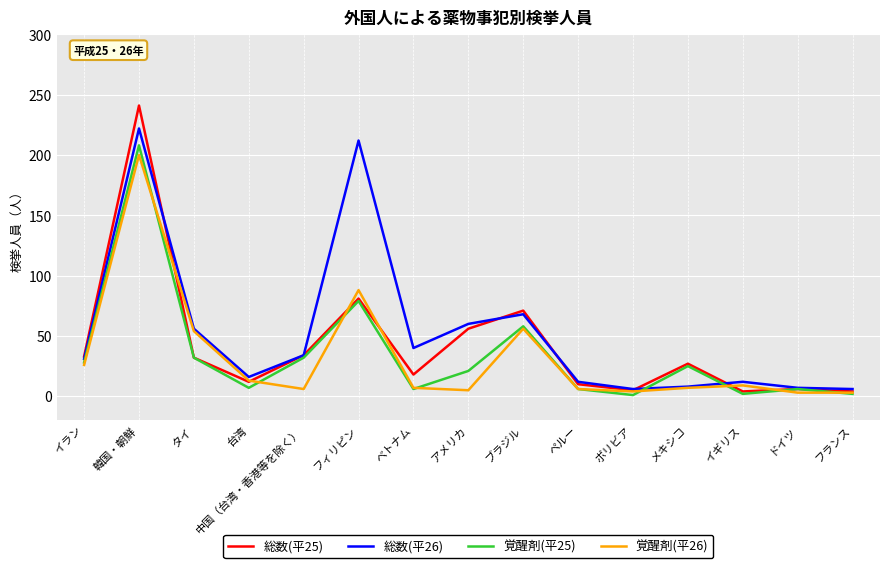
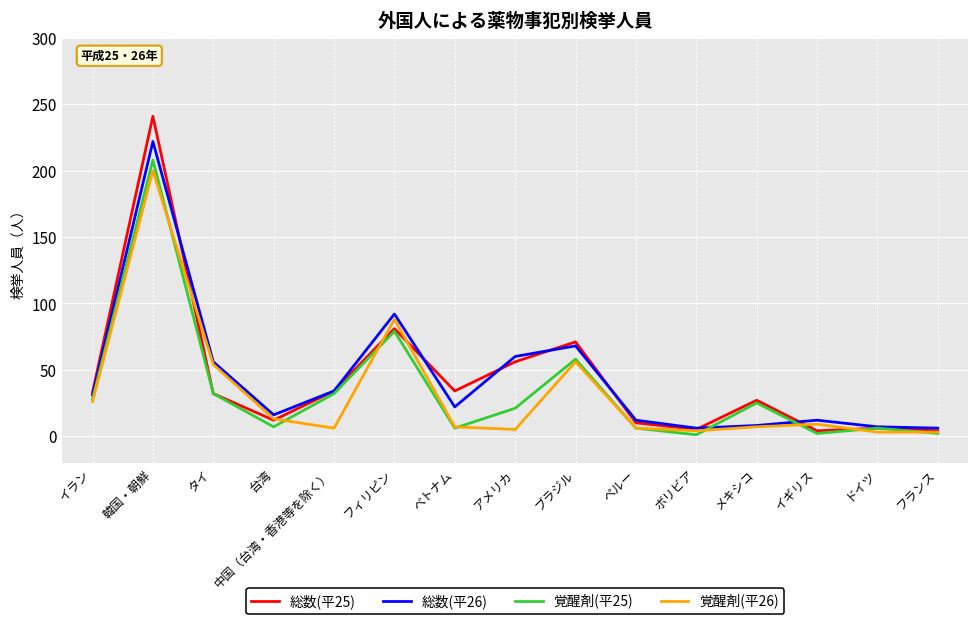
総数(平26), フィリピン: 212 -> 92
総数(平25), ベトナム: 18 -> 34
総数(平26), ベトナム: 40 -> 22
